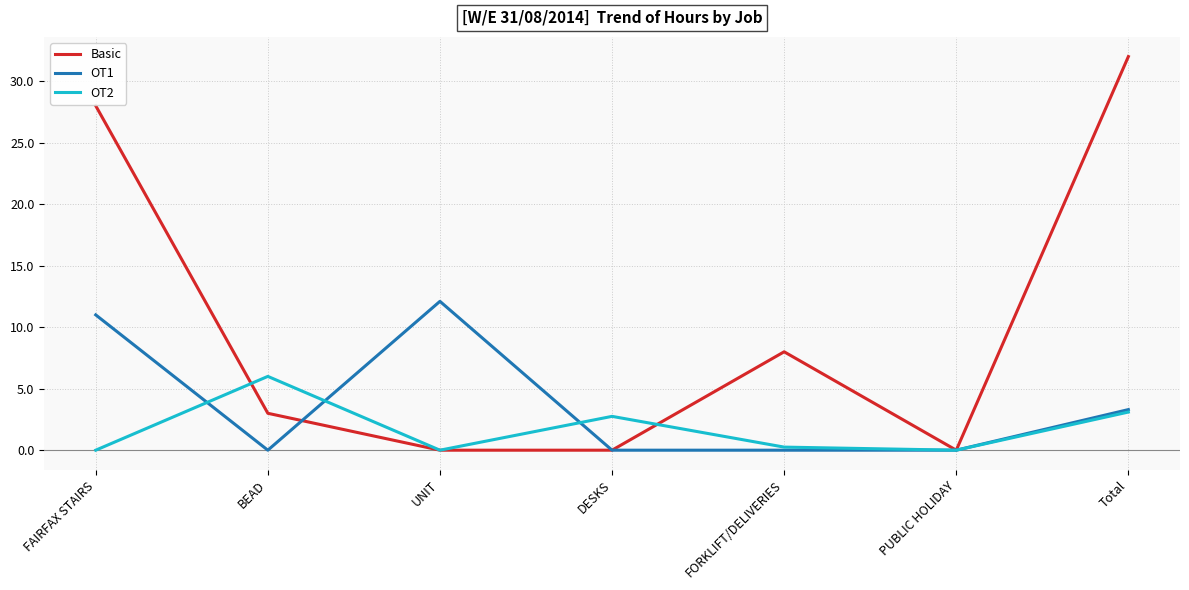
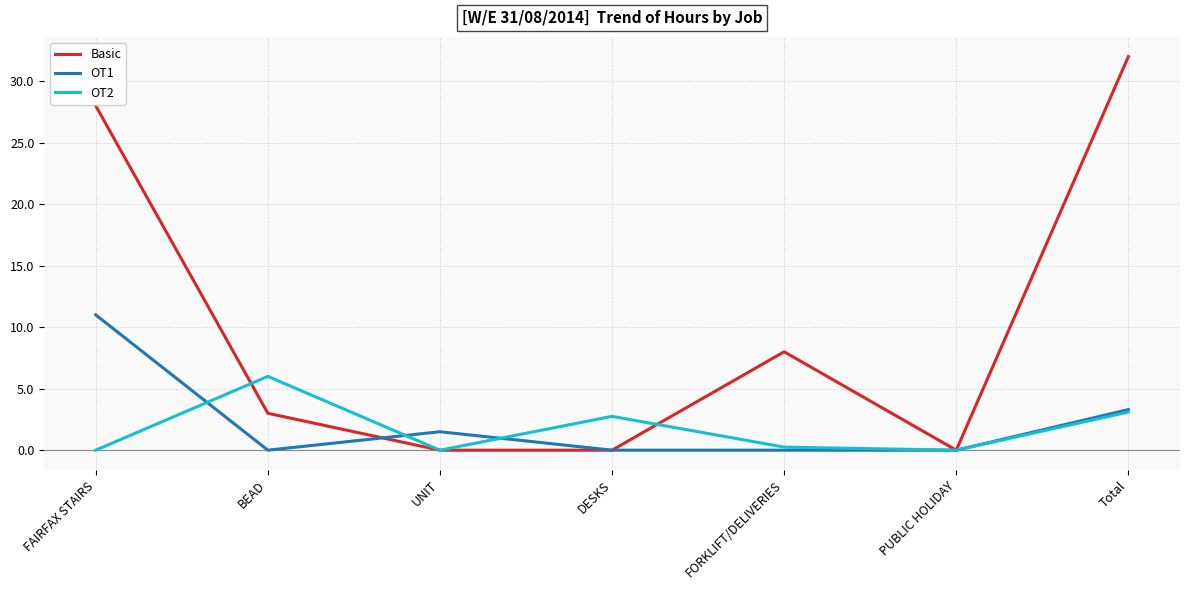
OT1, UNIT: 12.1 -> 1.5
